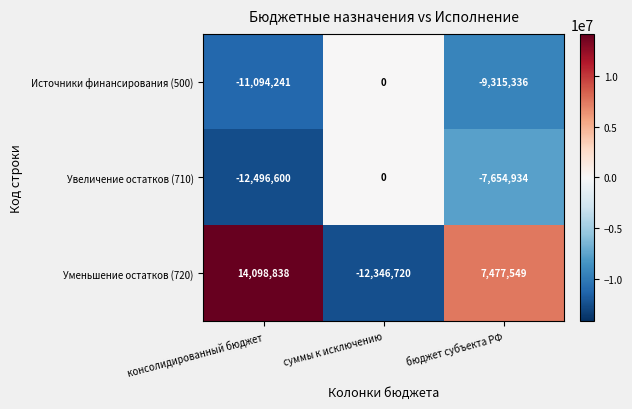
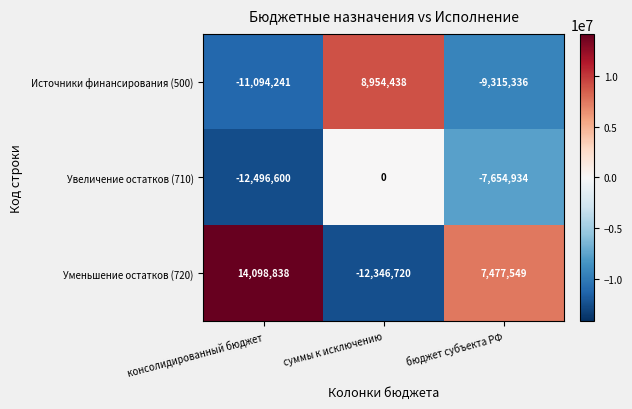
Источники финансирования (500), суммы к исключению: 0 -> 8,954,438
